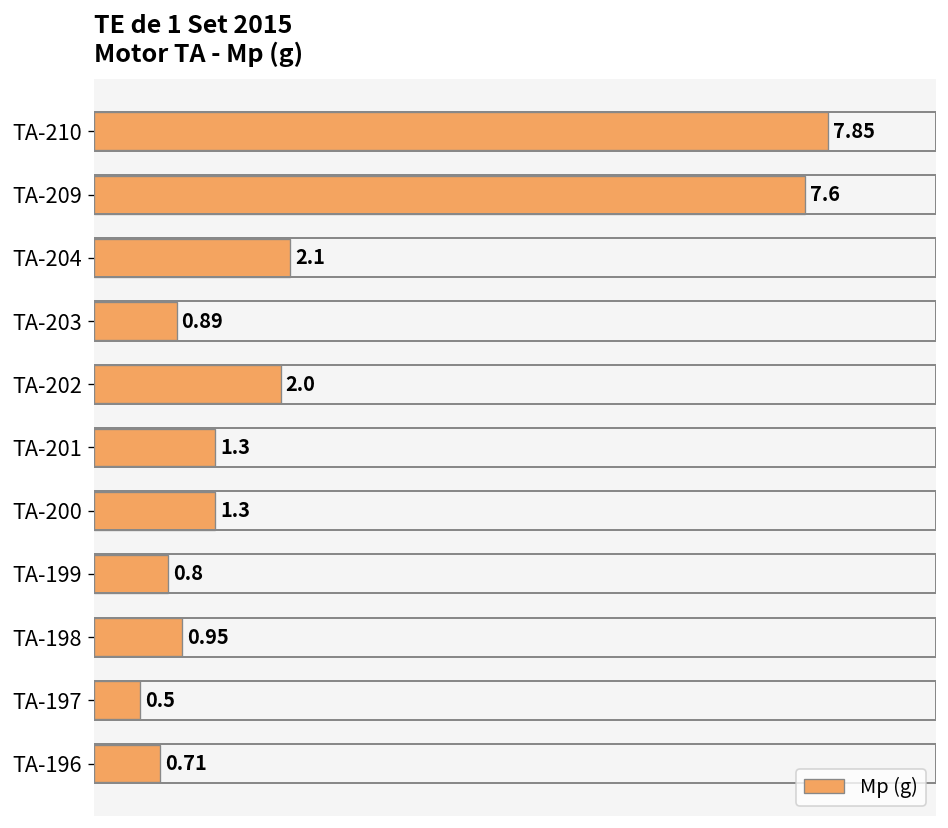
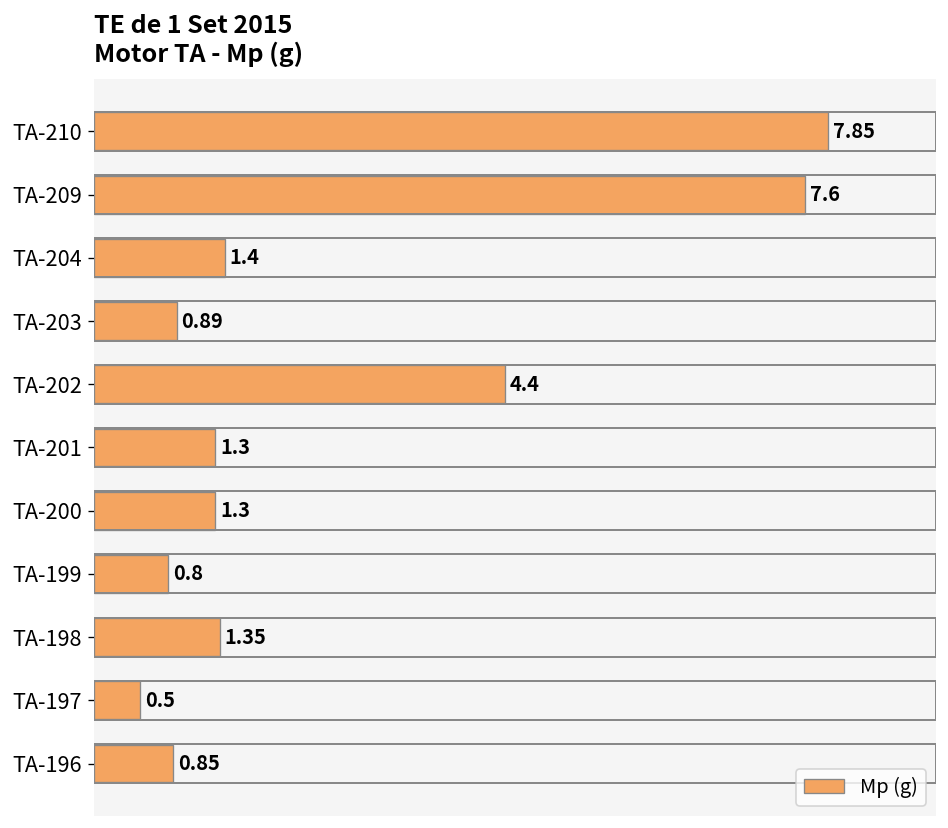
TA-204: 2.1 -> 1.4
TA-202: 2.0 -> 4.4
TA-198: 0.95 -> 1.35
TA-196: 0.71 -> 0.85
